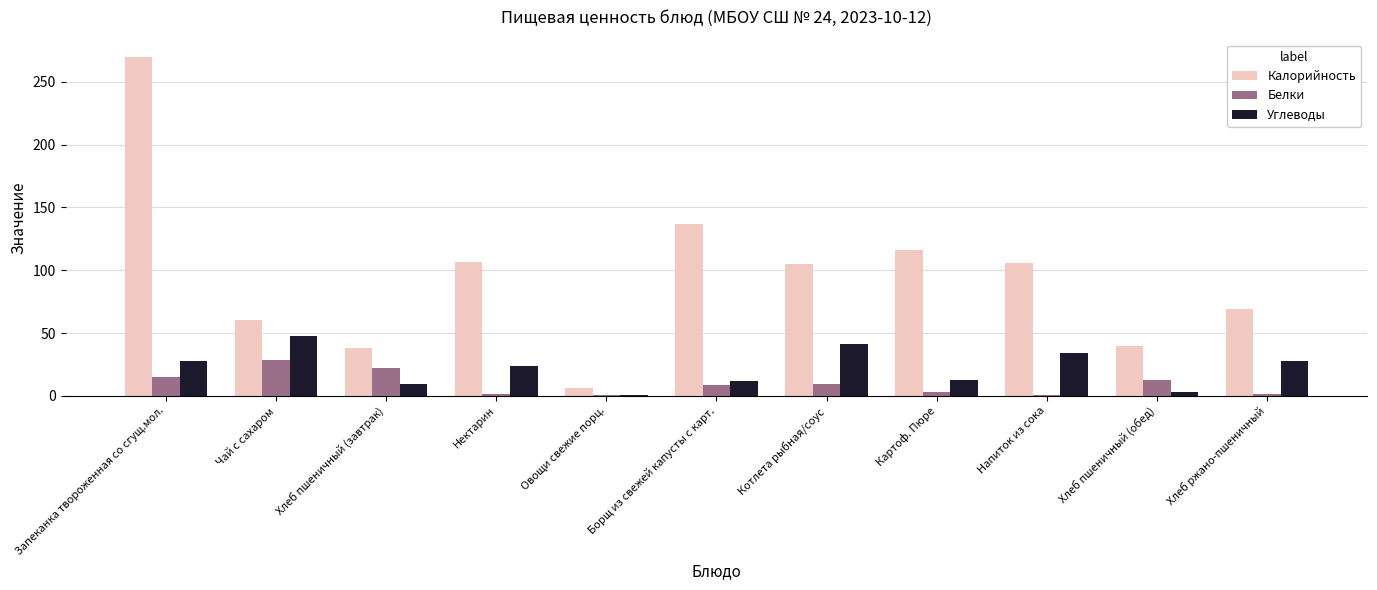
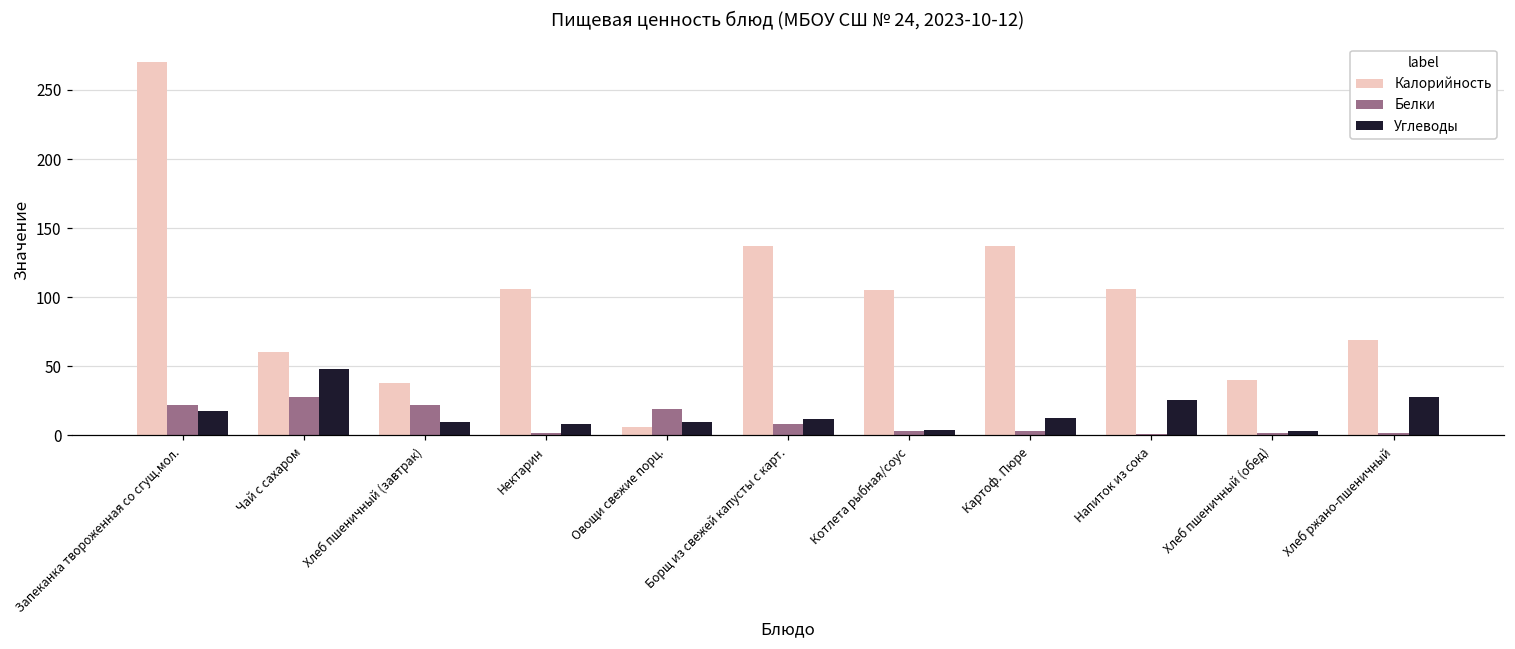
Белки, Запеканка твороженная со сгущ.мол.: 15 -> 22
Углеводы, Запеканка твороженная со сгущ.мол.: 28 -> 18
Углеводы, Нектарин: 24 -> 8
Белки, Овощи свежие порц.: 0 -> 19
Углеводы, Овощи свежие порц.: 1 -> 10
Белки, Котлета рыбная/соус: 10 -> 3
Углеводы, Котлета рыбная/соус: 41 -> 4
Калорийность, Картоф. Пюре: 116 -> 137
Углеводы, Напиток из сока: 34 -> 25
Белки, Хлеб пшеничный (обед): 13 -> 2
